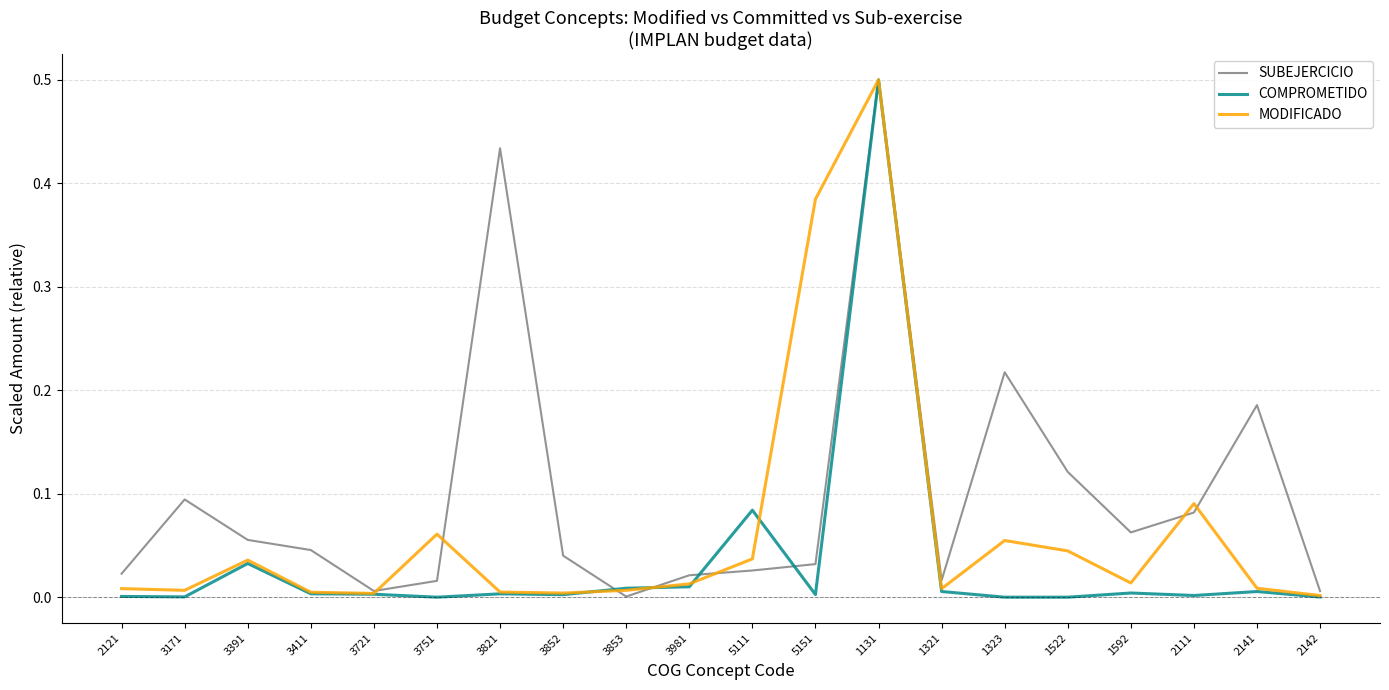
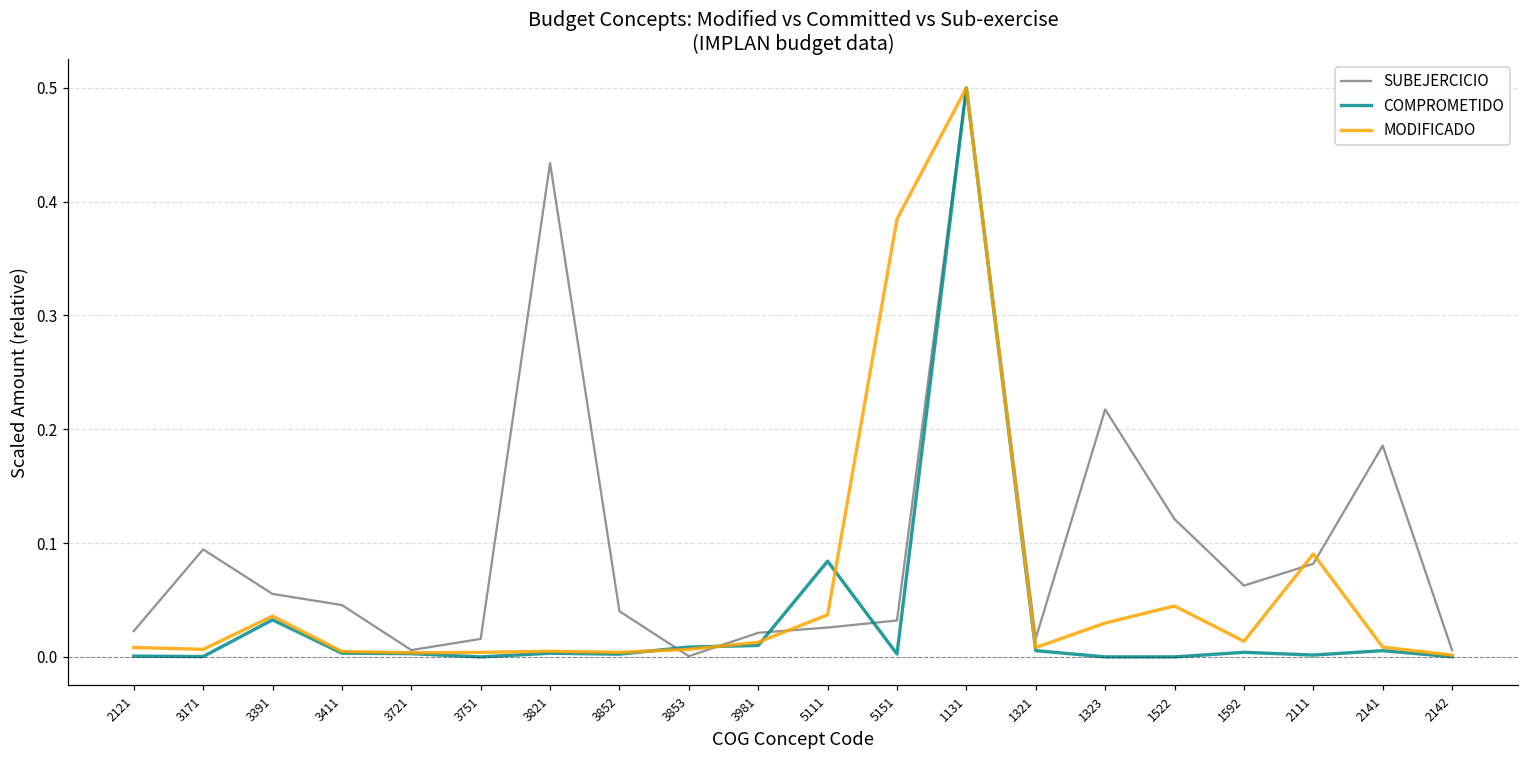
MODIFICADO, 3751: 0.061 -> 0.004
MODIFICADO, 1323: 0.055 -> 0.030
